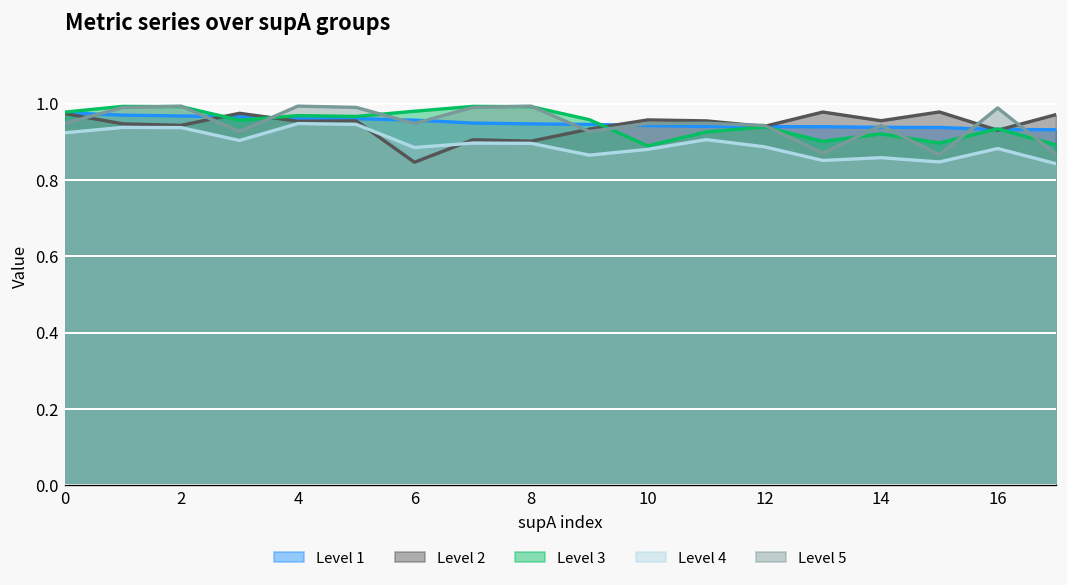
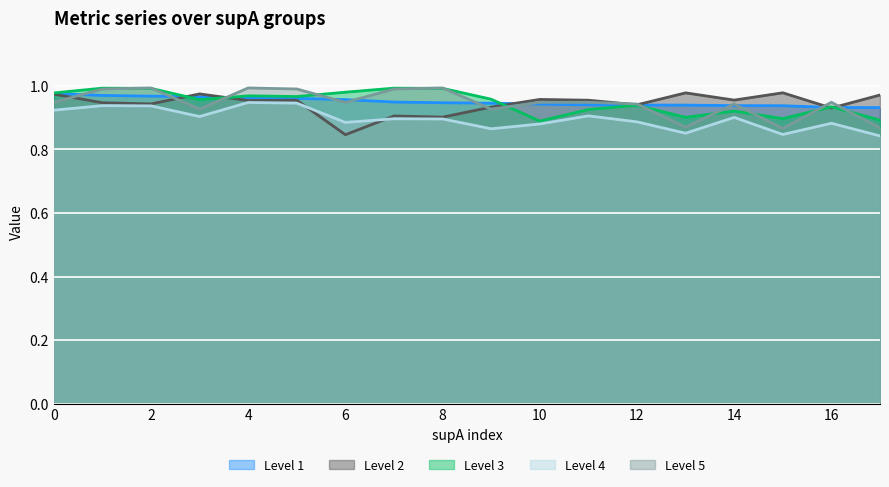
Level 4, 14: 0.86 -> 0.90
Level 5, 16: 0.99 -> 0.95
